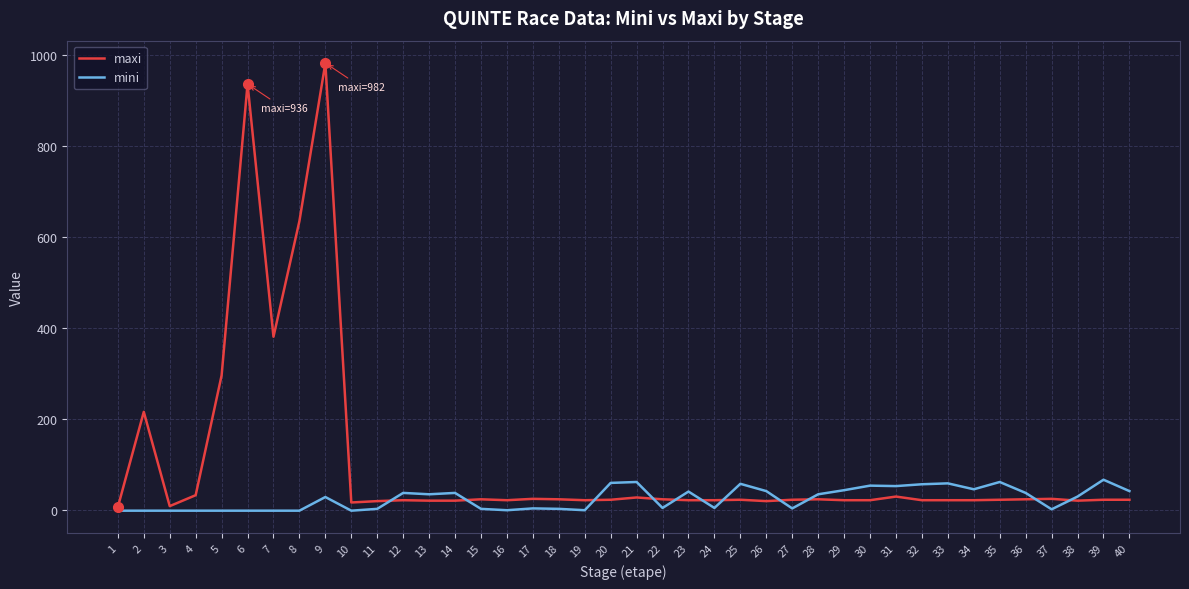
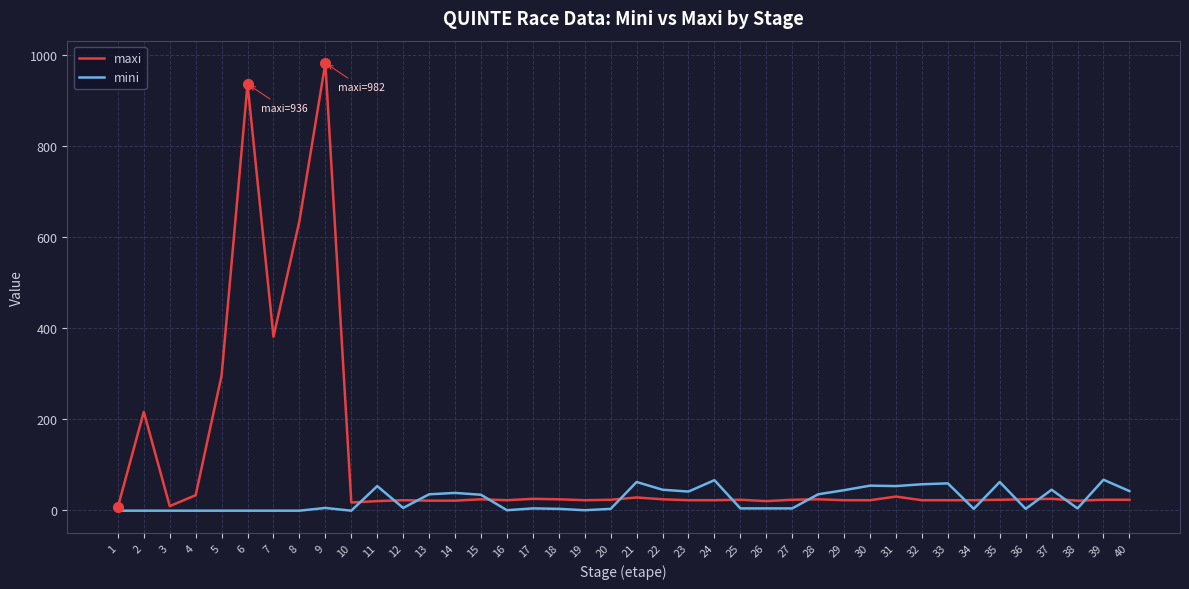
mini, 9: 30 -> 10
mini, 11: 0 -> 50
mini, 12: 40 -> 10
mini, 15: 0 -> 30
mini, 20: 60 -> 0
mini, 22: 10 -> 50
mini, 24: 10 -> 70
mini, 25: 60 -> 0
mini, 26: 40 -> 0
mini, 34: 50 -> 0
mini, 36: 40 -> 0
mini, 37: 0 -> 50
mini, 38: 30 -> 0
